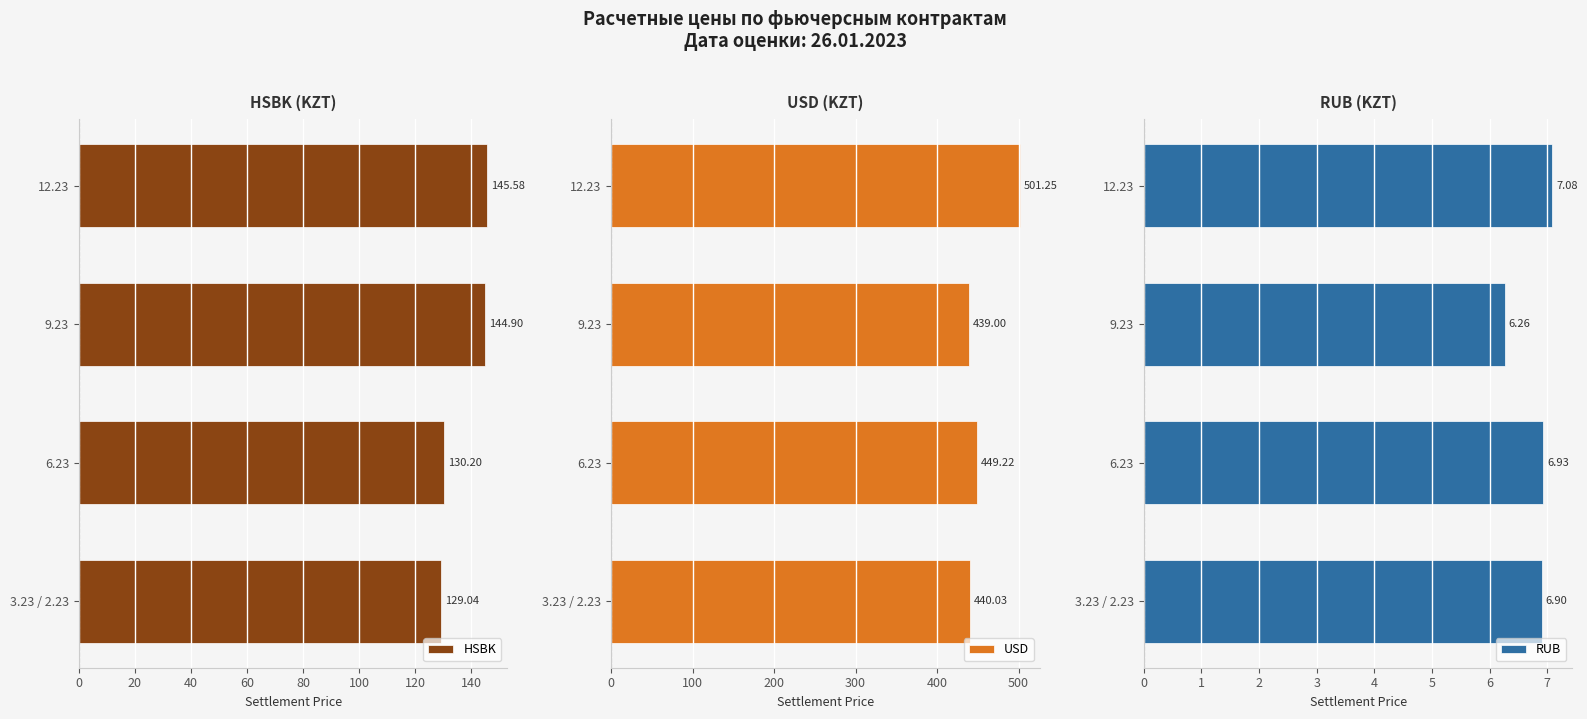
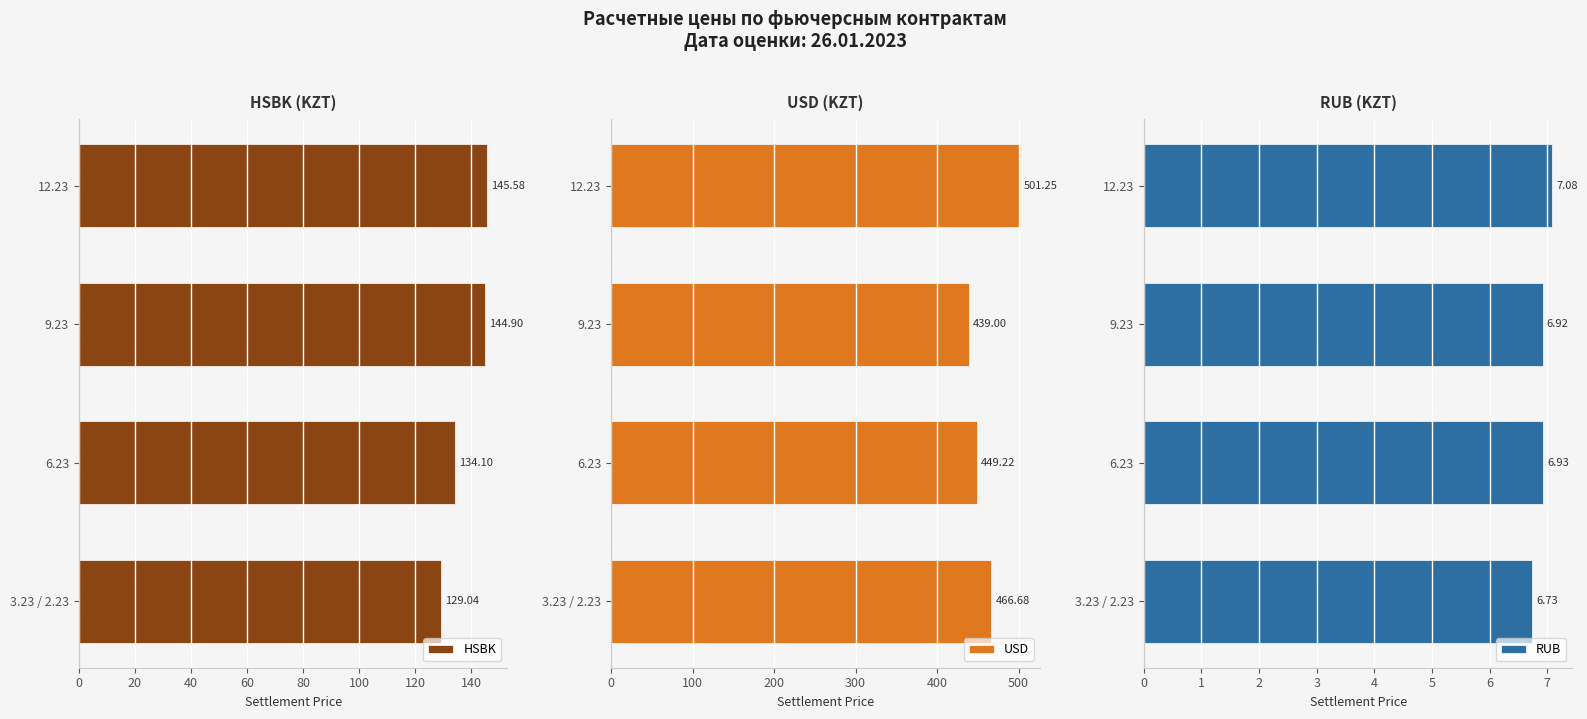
HSBK (KZT), 6.23: 130.20 -> 134.10
USD (KZT), 3.23 / 2.23: 440.03 -> 466.68
RUB (KZT), 9.23: 6.26 -> 6.92
RUB (KZT), 3.23 / 2.23: 6.90 -> 6.73
